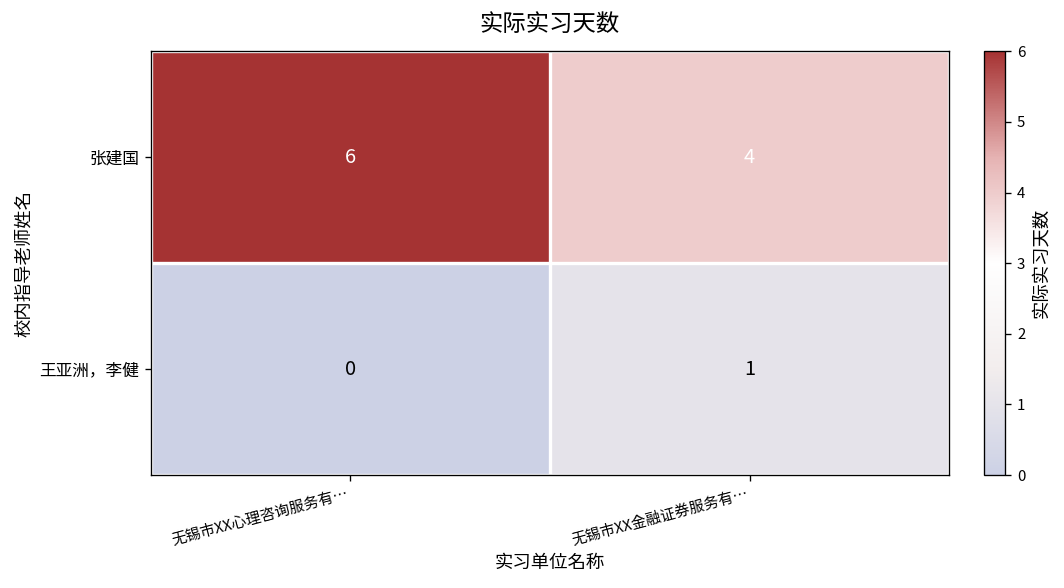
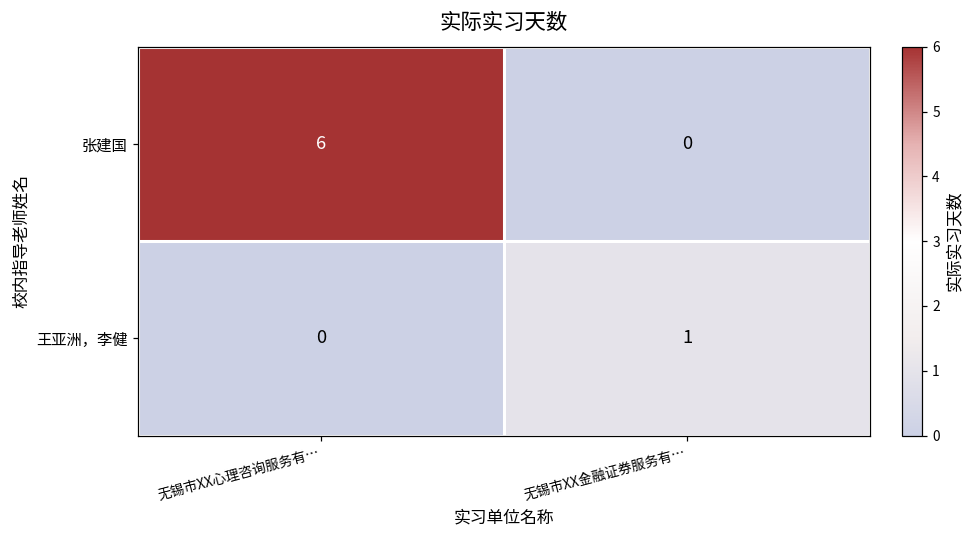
张建国, 无锡市XX金融证券服务有…: 4 -> 0
